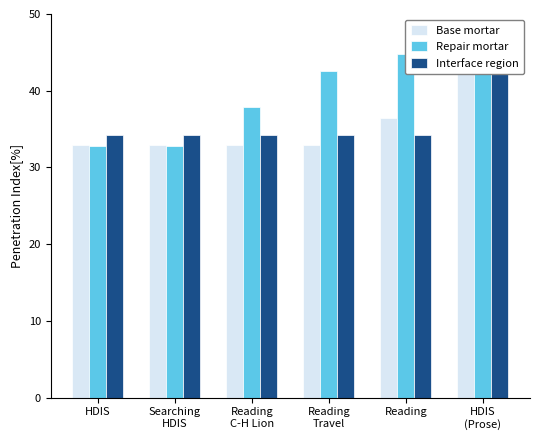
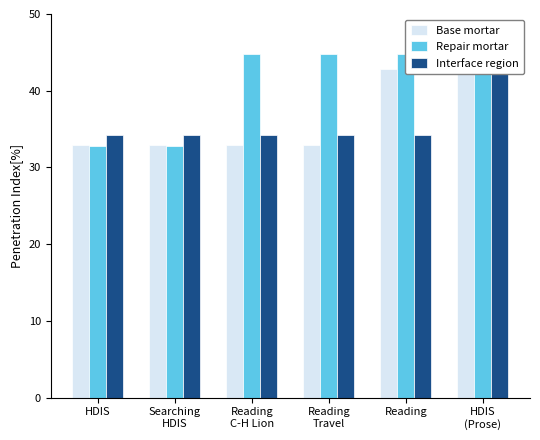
Repair mortar, Reading C-H Lion: 38 -> 45
Repair mortar, Reading Travel: 43 -> 45
Base mortar, Reading: 36 -> 43
